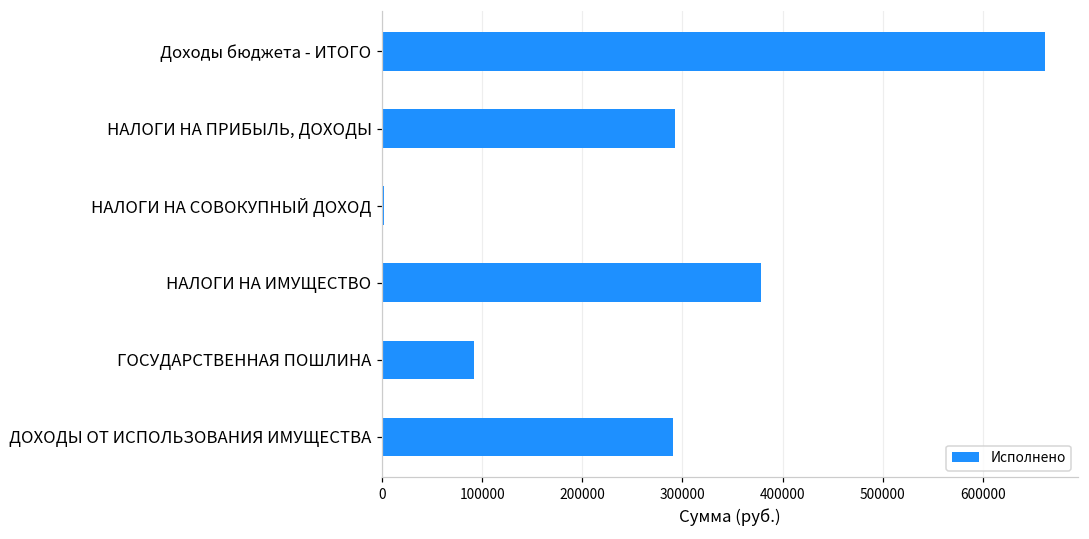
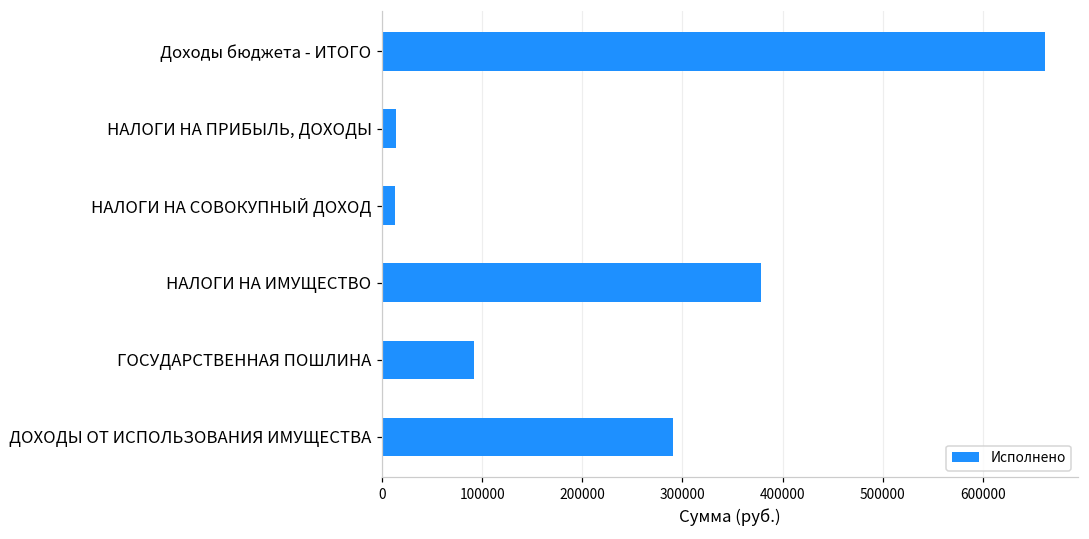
НАЛОГИ НА ПРИБЫЛЬ, ДОХОДЫ: 290000 -> 10000
НАЛОГИ НА СОВОКУПНЫЙ ДОХОД: 0 -> 10000
